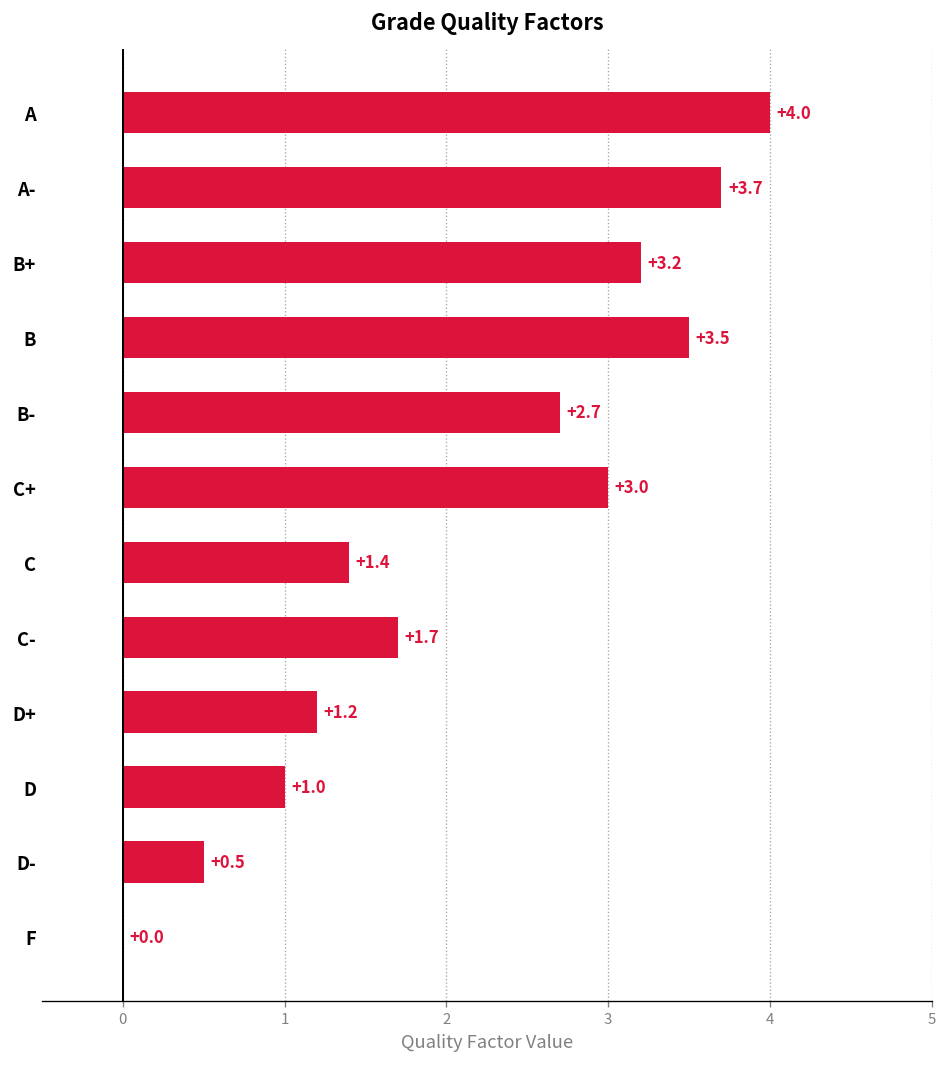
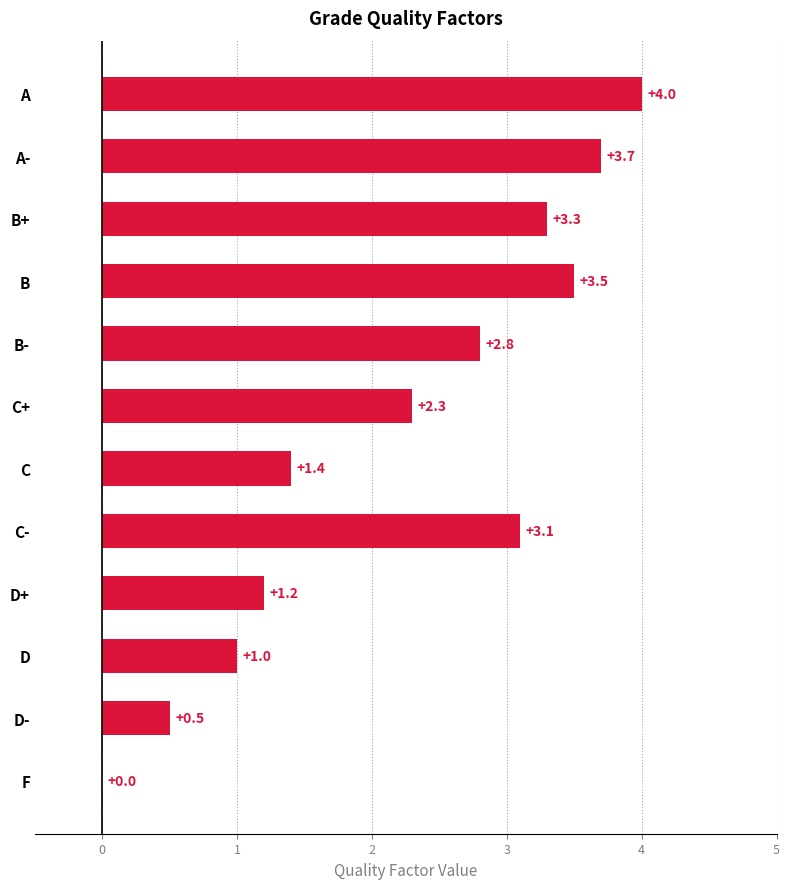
B+: +3.2 -> +3.3
B-: +2.7 -> +2.8
C+: +3.0 -> +2.3
C-: +1.7 -> +3.1
